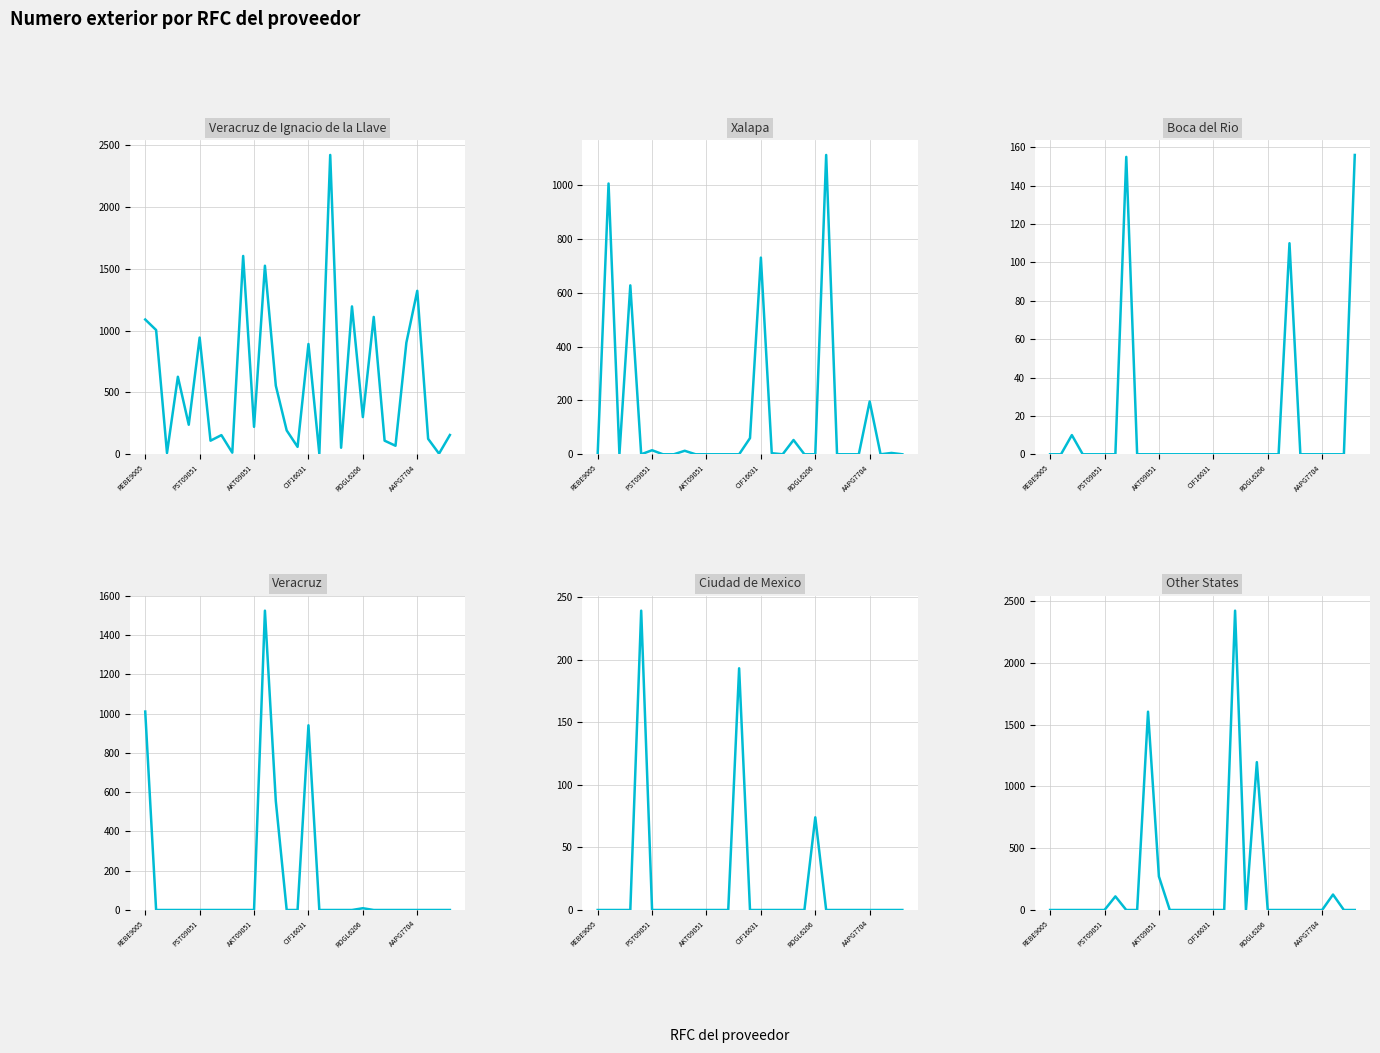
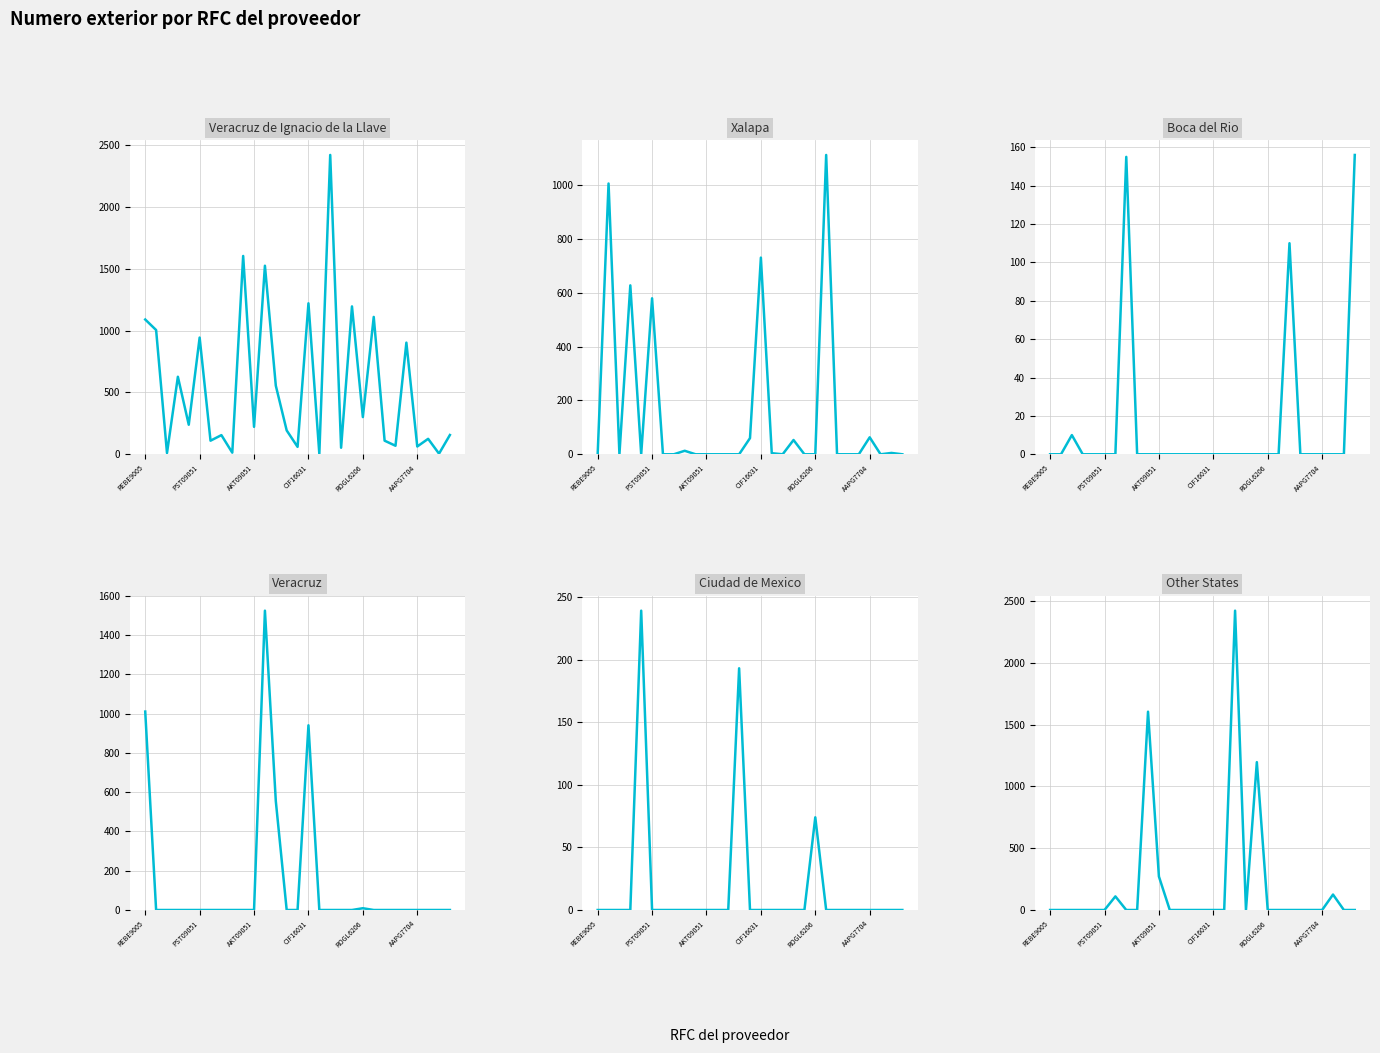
Veracruz de Ignacio de la Llave, CIF16031: 890 -> 1220
Veracruz de Ignacio de la Llave, AAPG7704: 1320 -> 60
Xalapa, PST09051: 20 -> 580
Xalapa, AAPG7704: 200 -> 60
